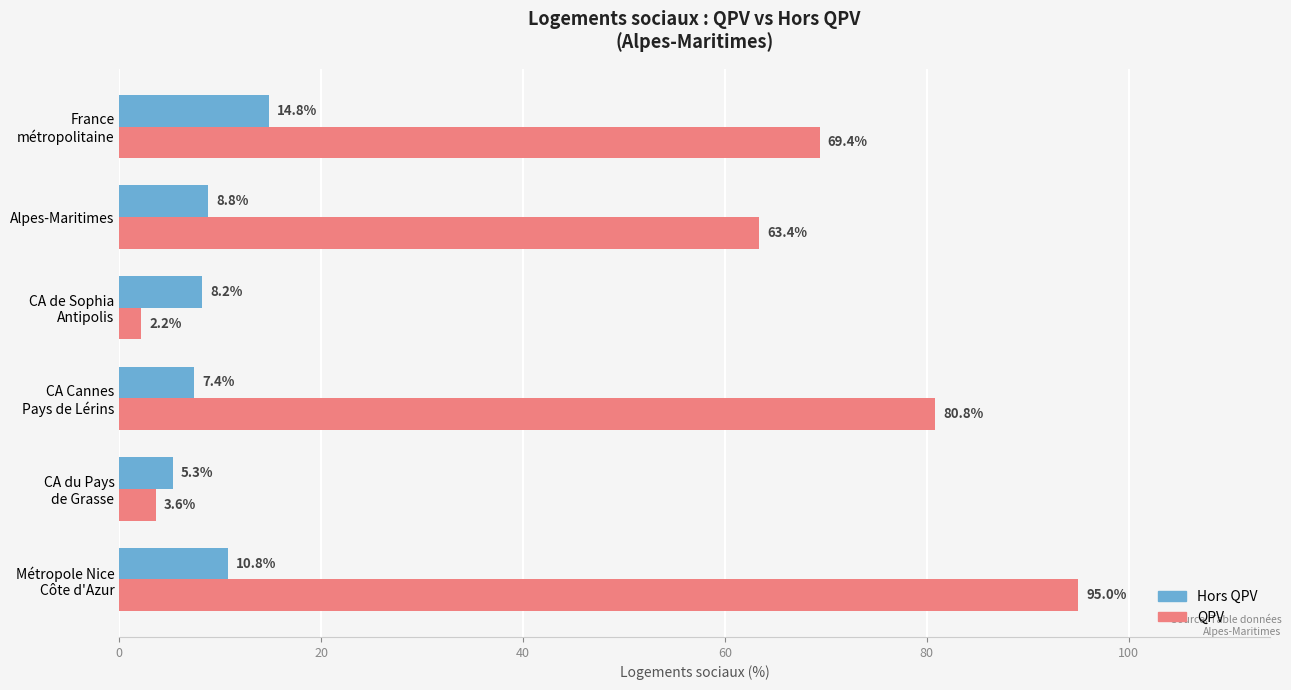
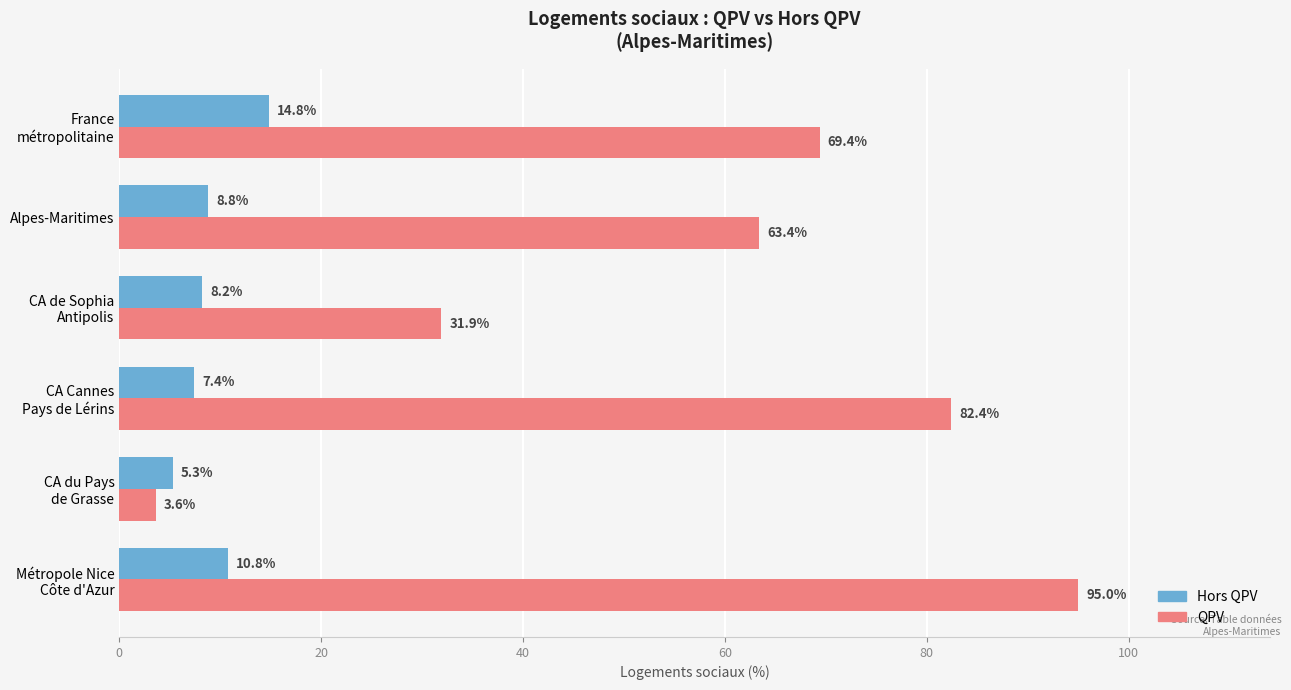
QPV, CA de Sophia Antipolis: 2.2% -> 31.9%
QPV, CA Cannes Pays de Lérins: 80.8% -> 82.4%
